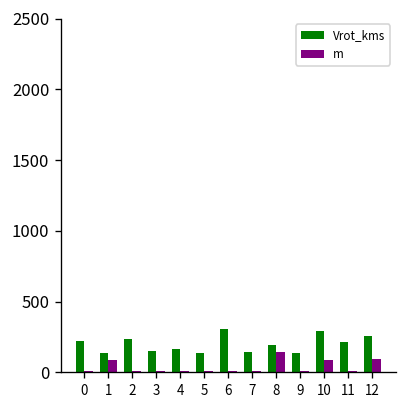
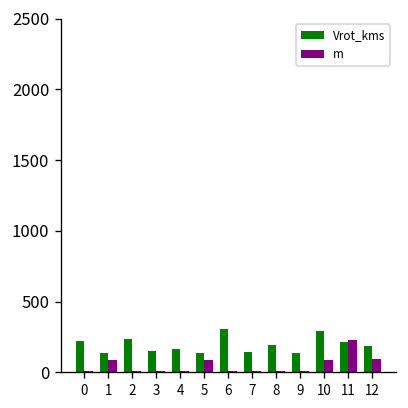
m, 5: 10 -> 90
m, 8: 150 -> 10
m, 11: 10 -> 230
Vrot_kms, 12: 260 -> 190
